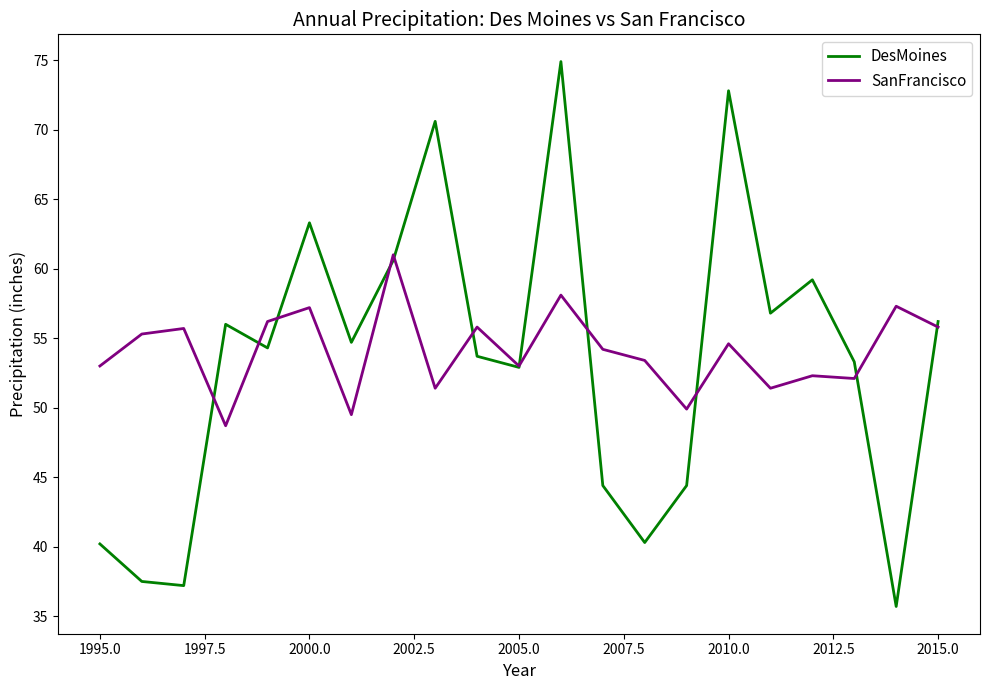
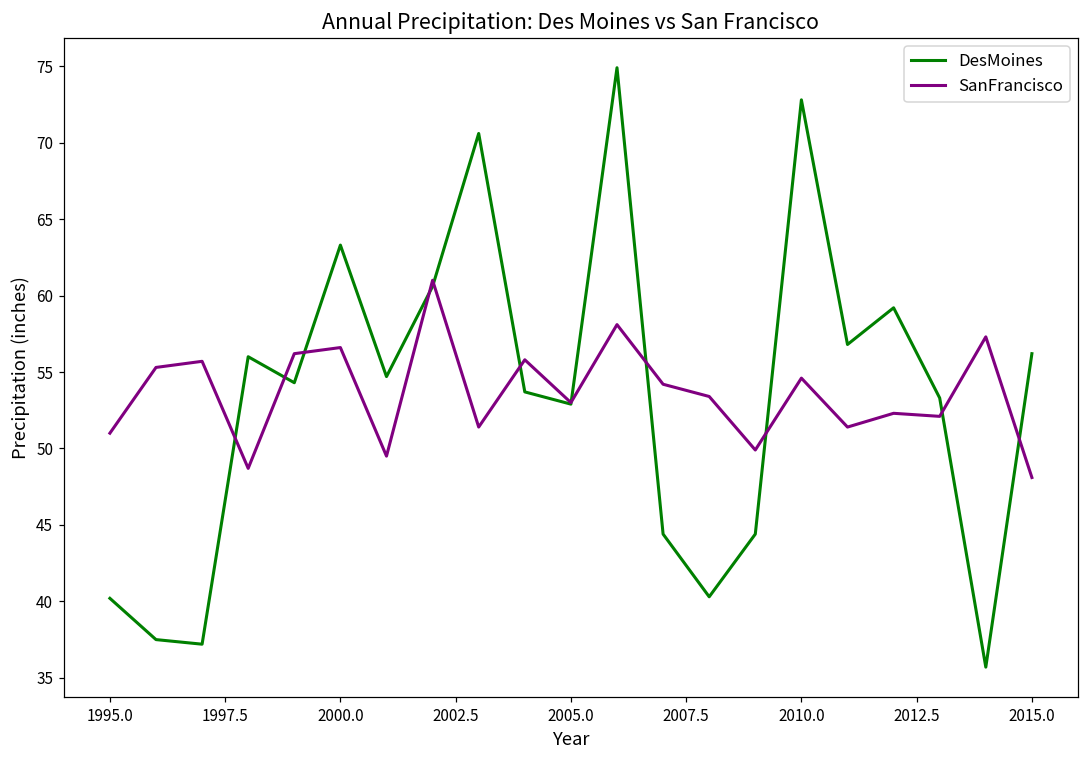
SanFrancisco, 1995.0: 53 -> 51
SanFrancisco, 2000.0: 57.2 -> 56.6
SanFrancisco, 2015.0: 55.8 -> 48.1
